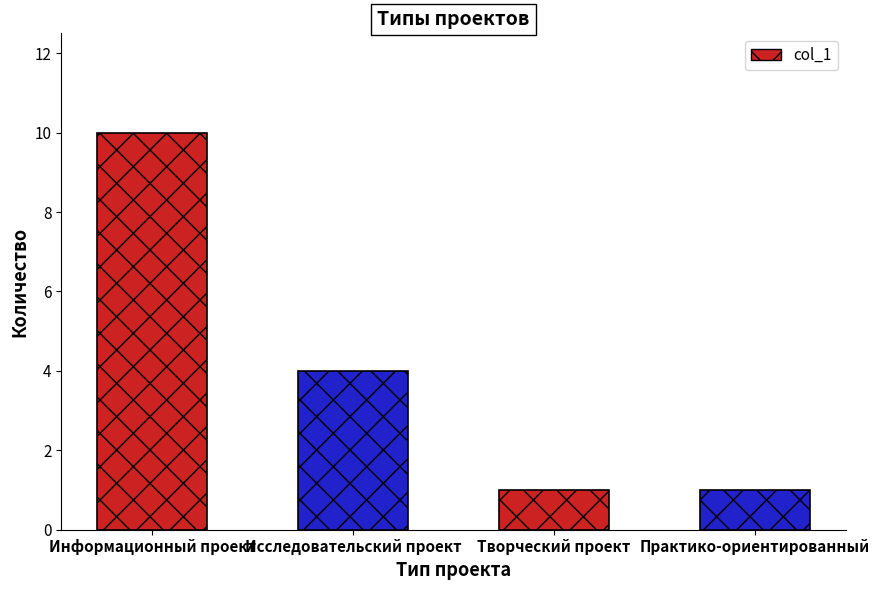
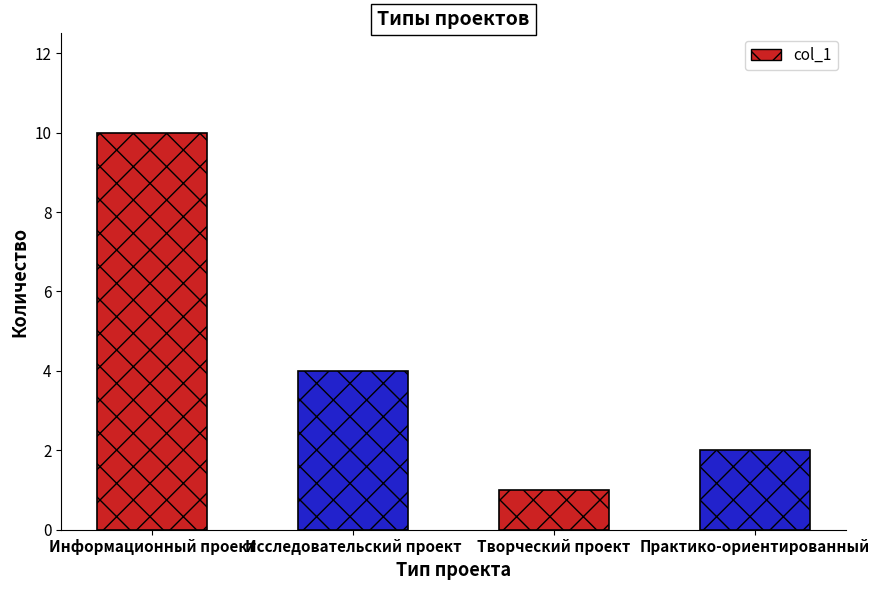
Практико-ориентированный: 1 -> 2
